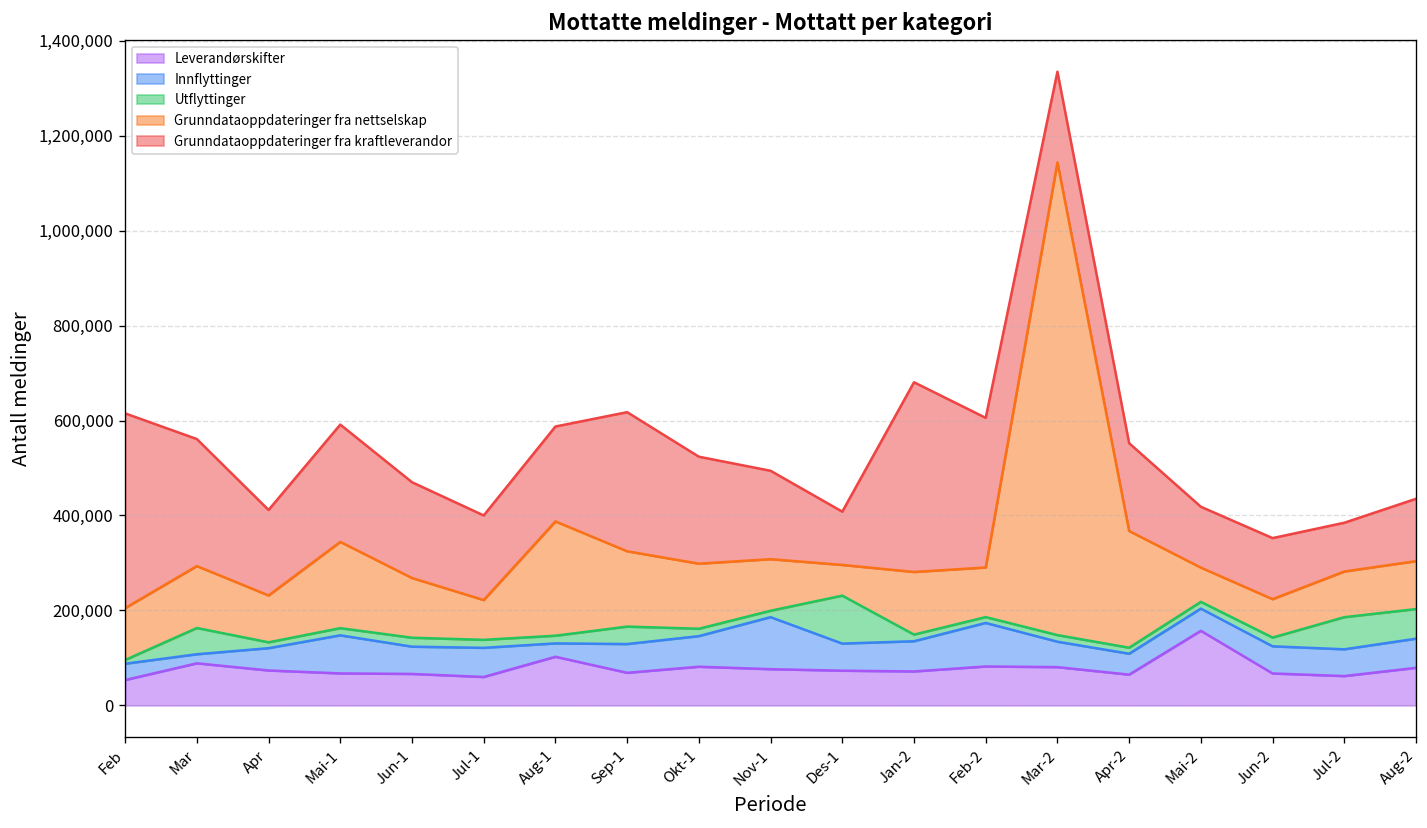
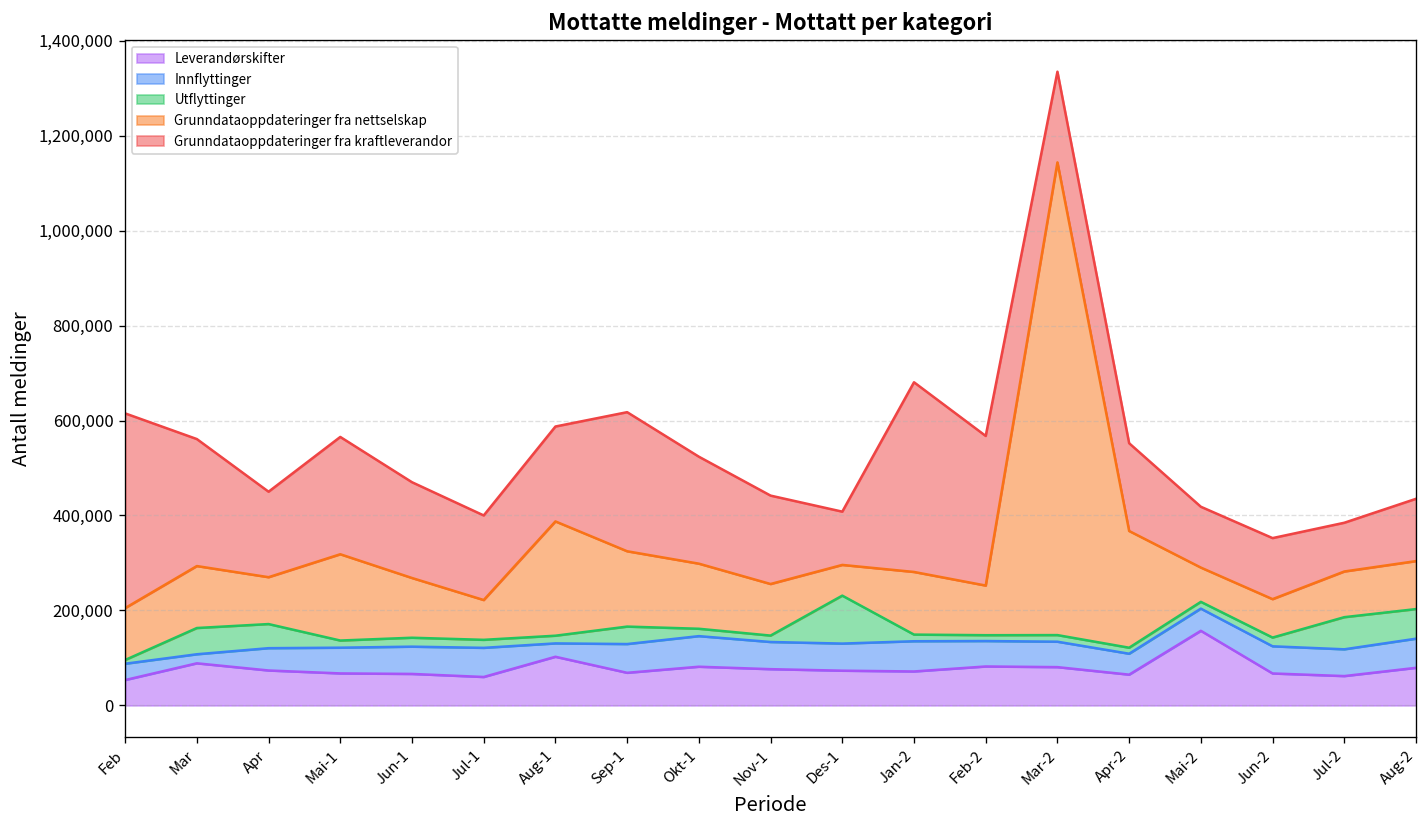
Utflyttinger, Apr: 10,000 -> 50,000
Innflyttinger, Mai-1: 80,000 -> 50,000
Innflyttinger, Nov-1: 110,000 -> 60,000
Innflyttinger, Feb-2: 90,000 -> 50,000
